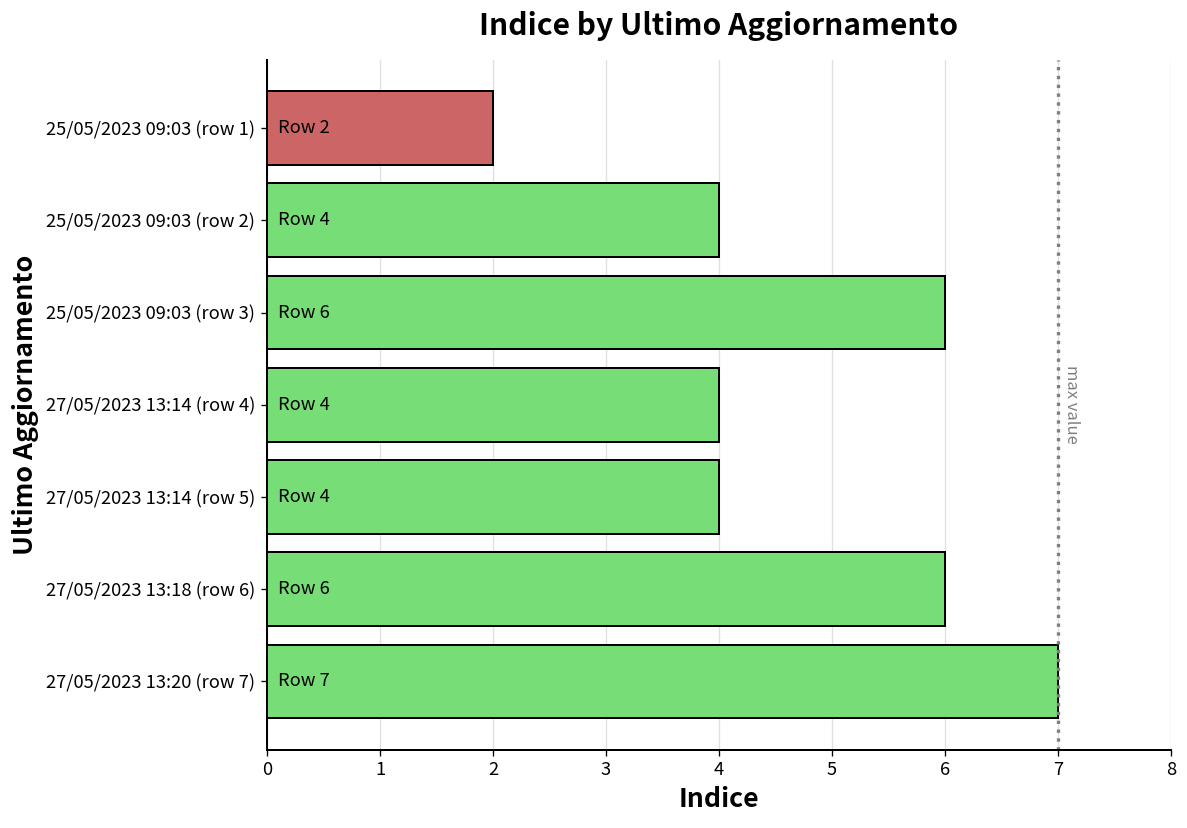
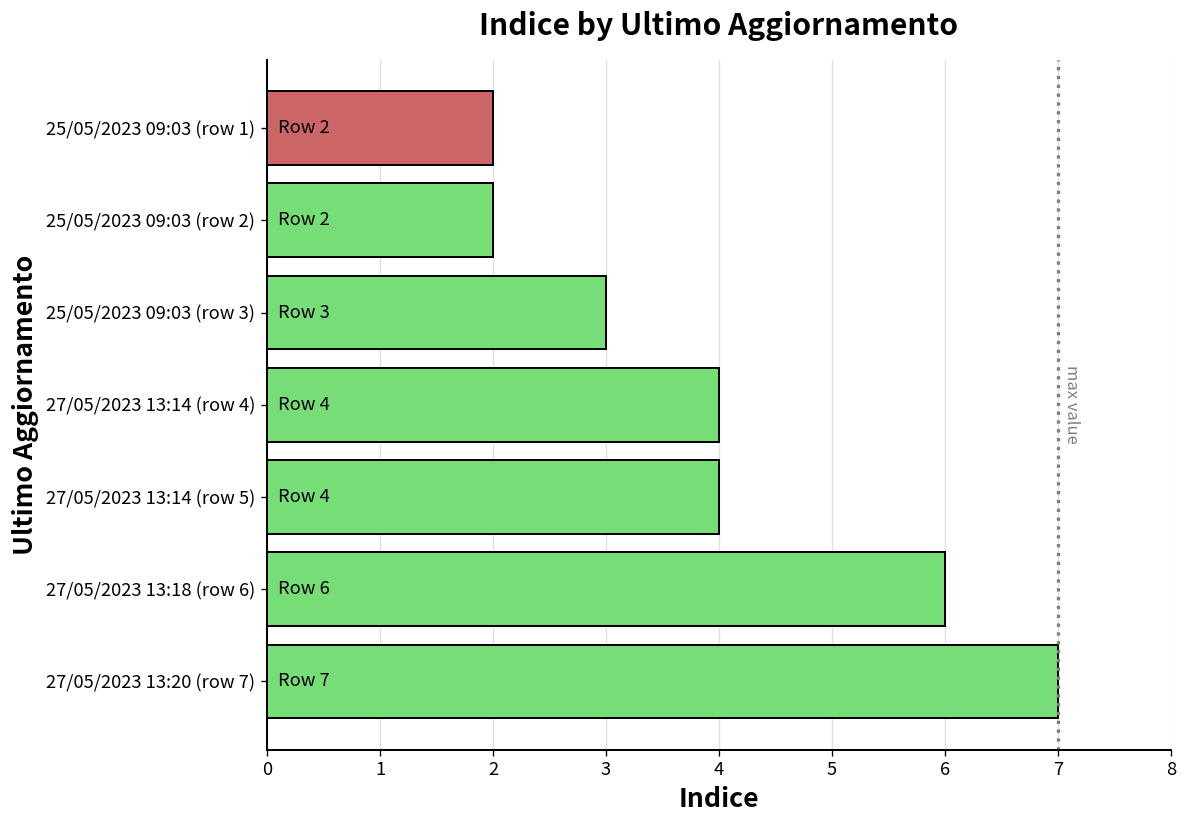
25/05/2023 09:03 (row 2): 4 -> 2
25/05/2023 09:03 (row 3): 6 -> 3
